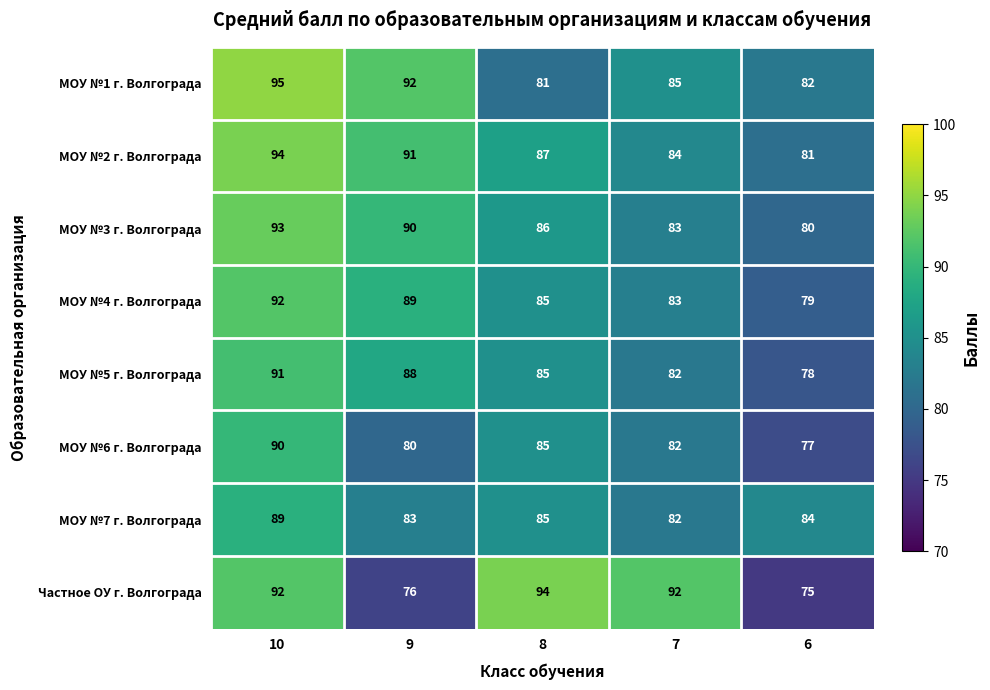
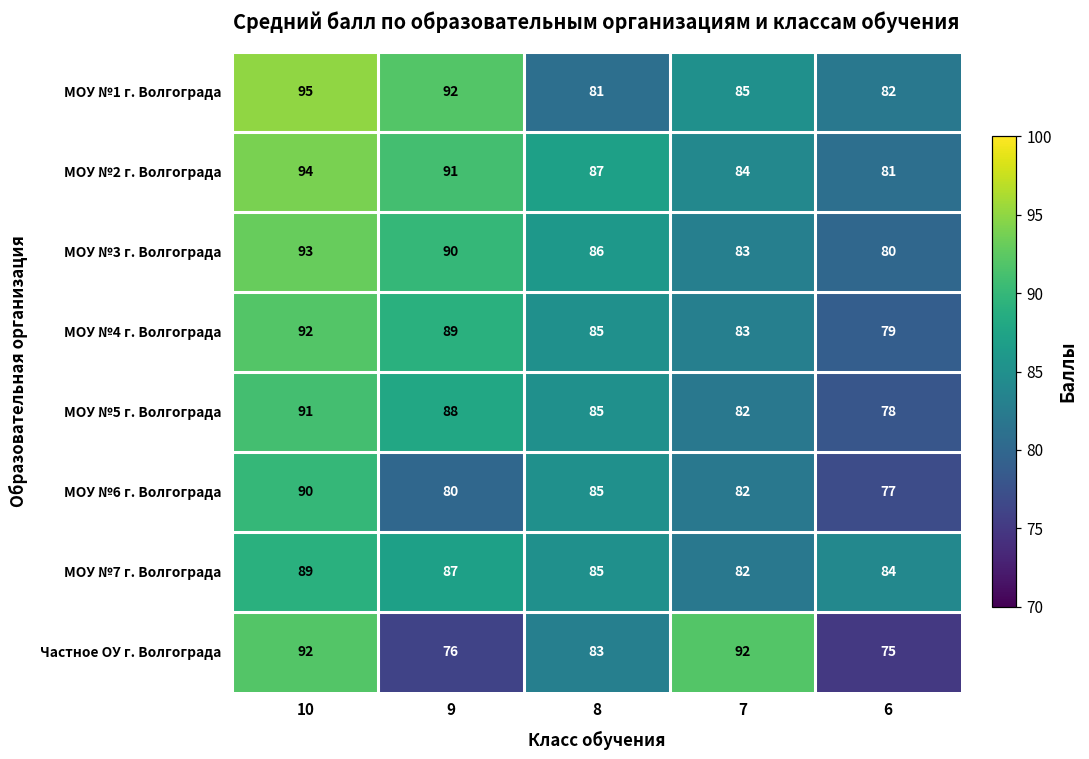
МОУ №7 г. Волгограда, 9: 83 -> 87
Частное ОУ г. Волгограда, 8: 94 -> 83
